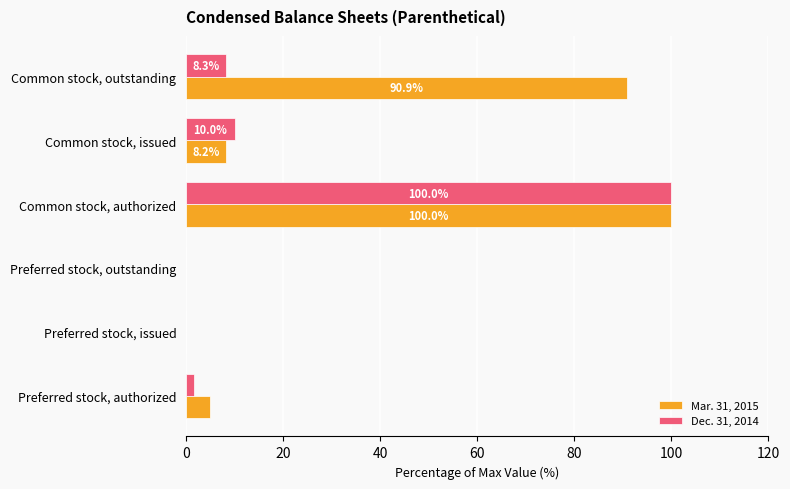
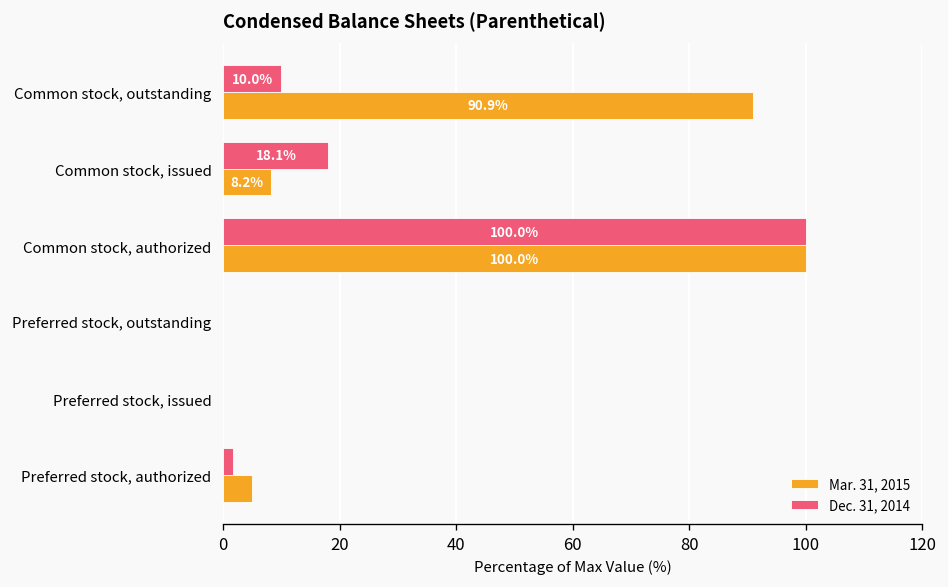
Dec. 31, 2014, Common stock, outstanding: 8.3% -> 10.0%
Dec. 31, 2014, Common stock, issued: 10.0% -> 18.1%
